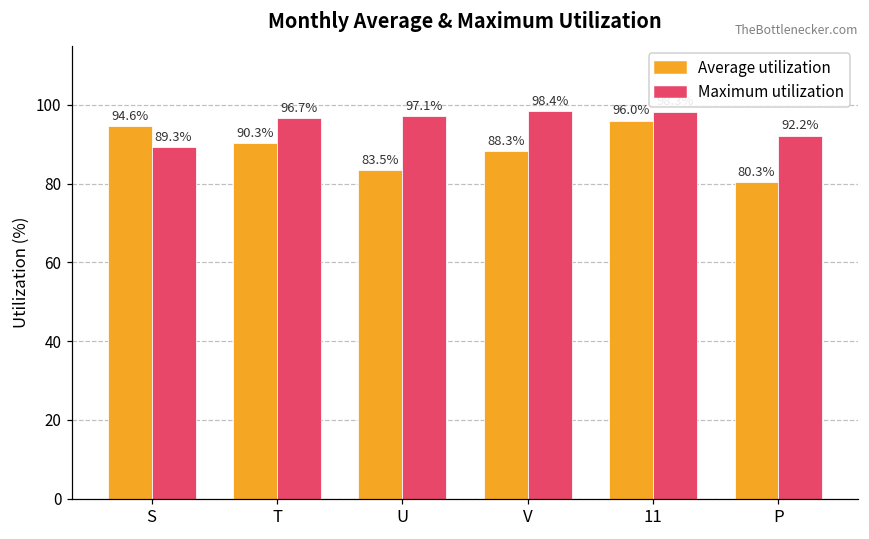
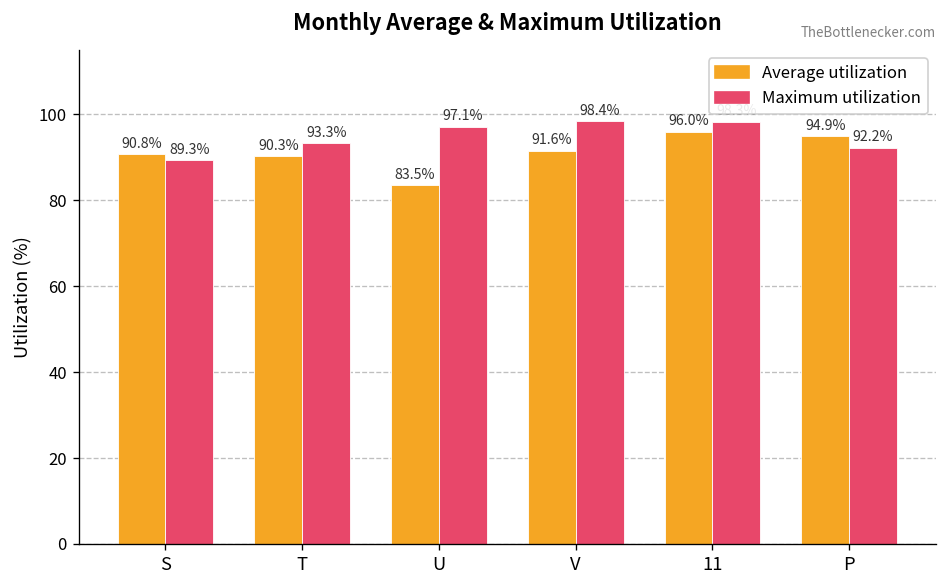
Average utilization, S: 94.6% -> 90.8%
Maximum utilization, T: 96.7% -> 93.3%
Average utilization, V: 88.3% -> 91.6%
Average utilization, P: 80.3% -> 94.9%
